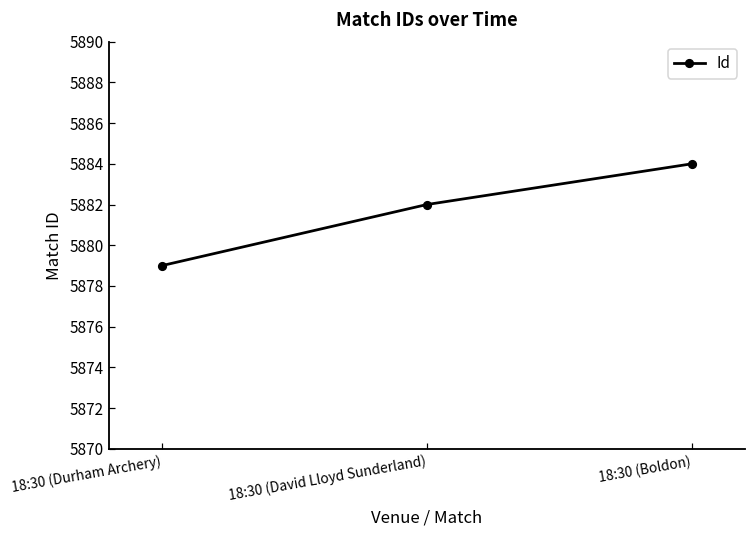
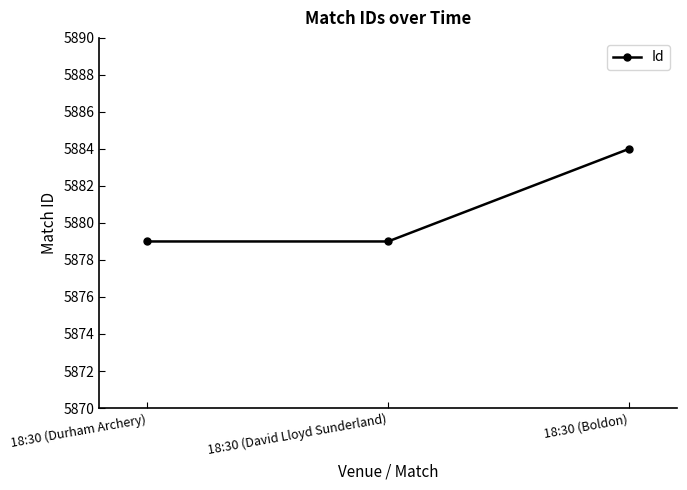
18:30 (David Lloyd Sunderland): 5882 -> 5879
